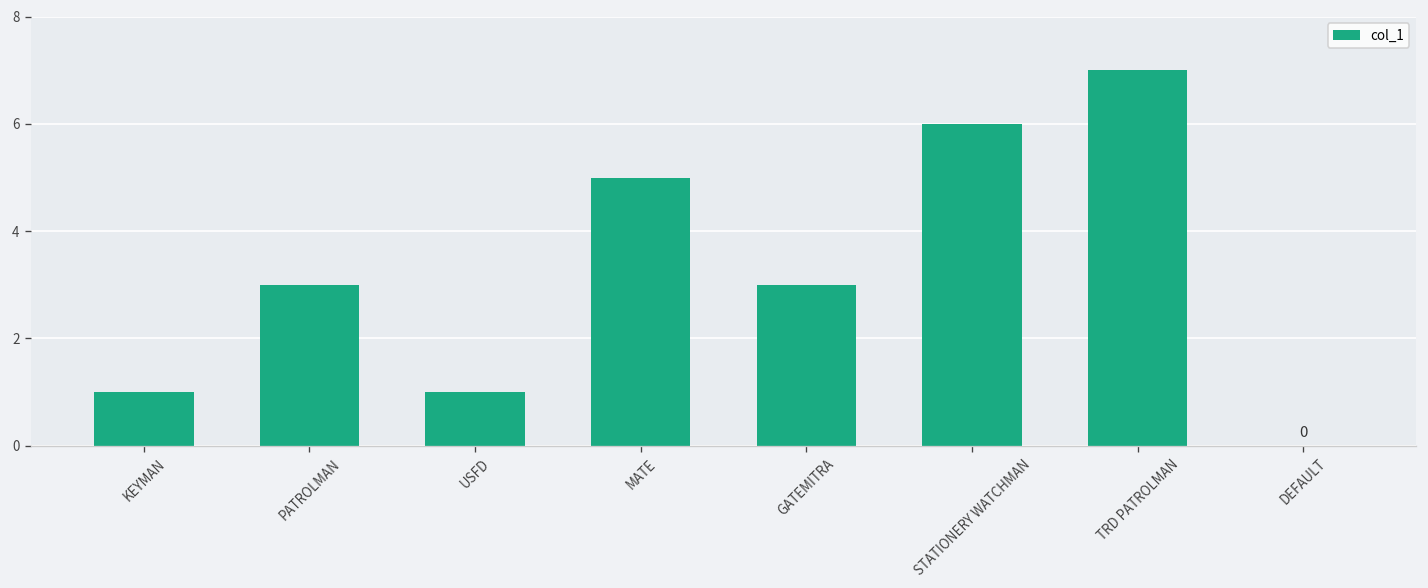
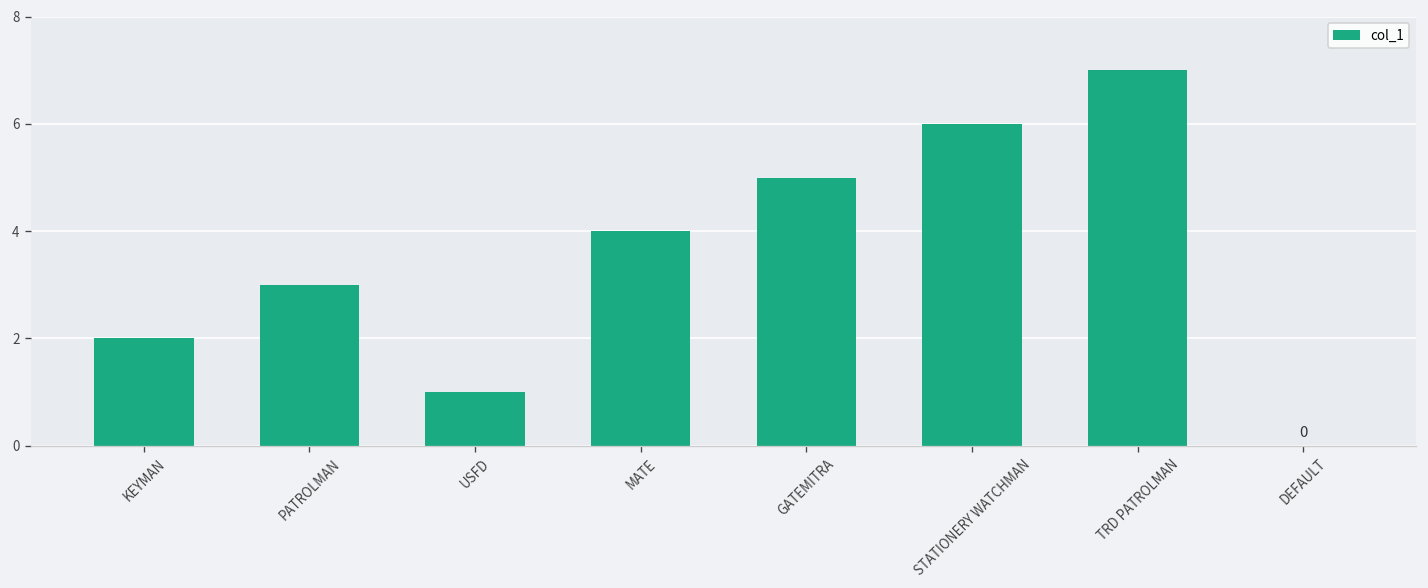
KEYMAN: 1 -> 2
MATE: 5 -> 4
GATEMITRA: 3 -> 5
